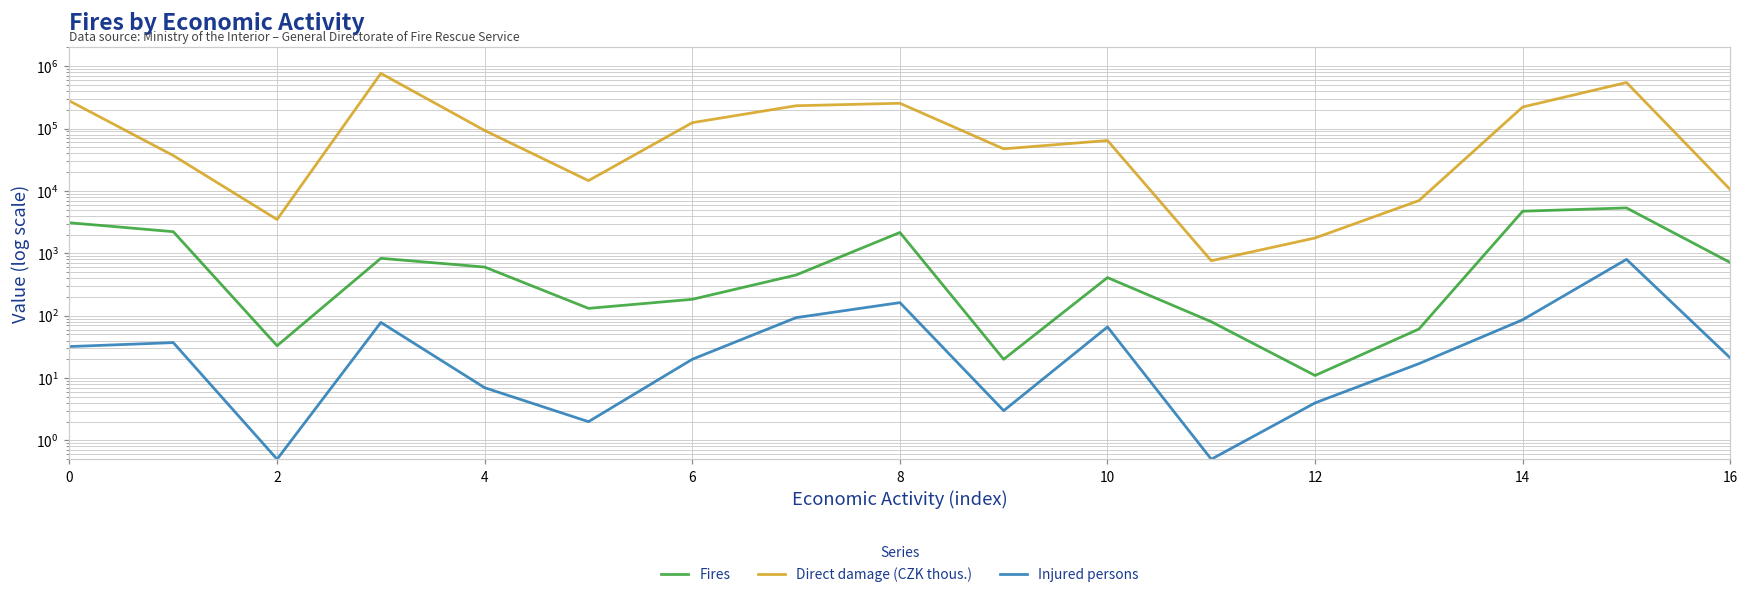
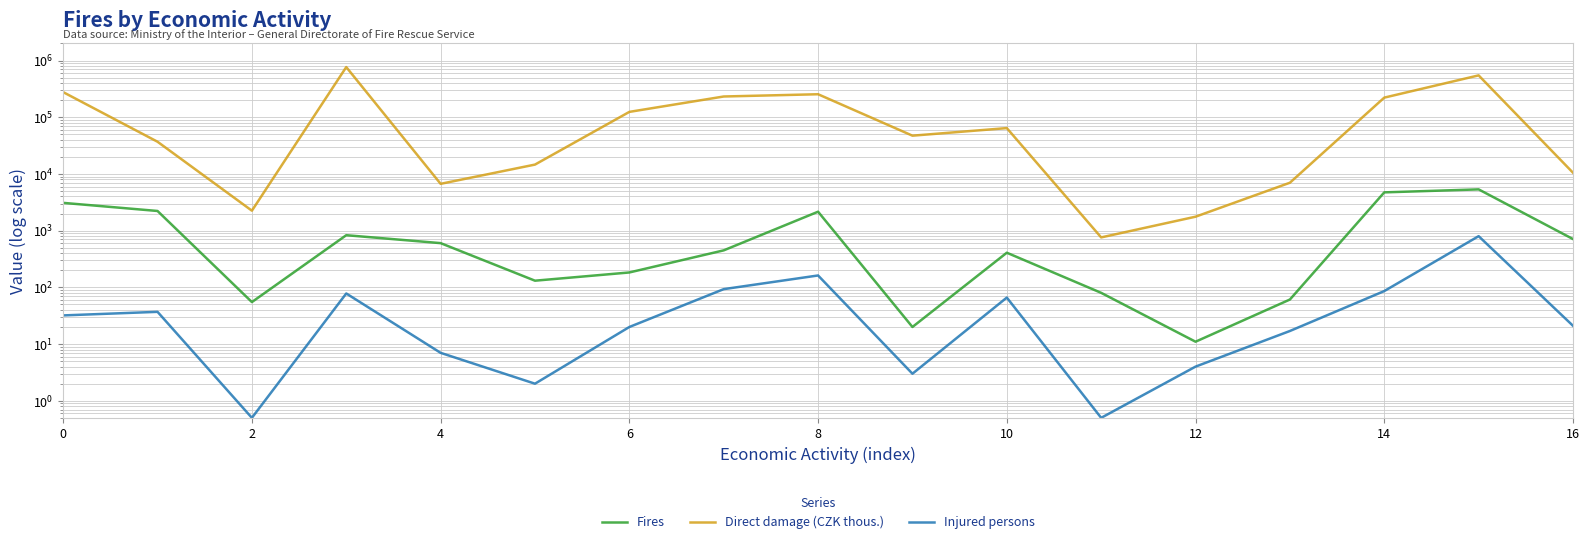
Fires, 2: 30 -> 60
Direct damage (CZK thous.), 2: 3000 -> 2200
Direct damage (CZK thous.), 4: 90000 -> 7000
